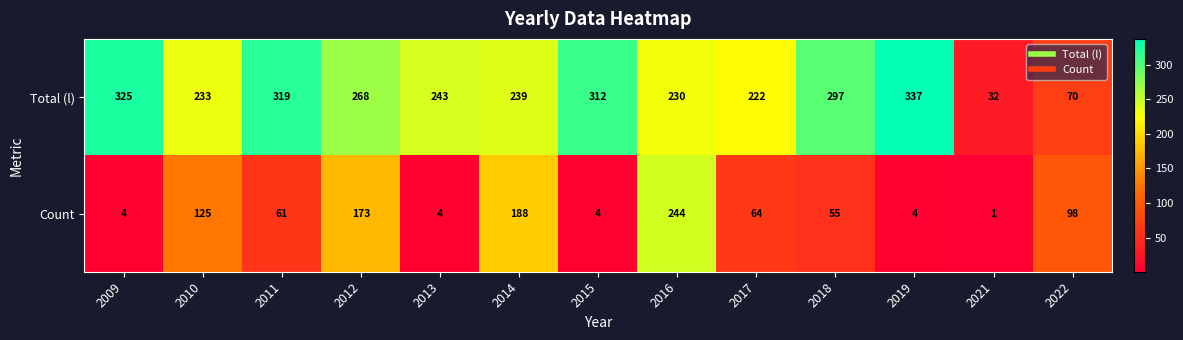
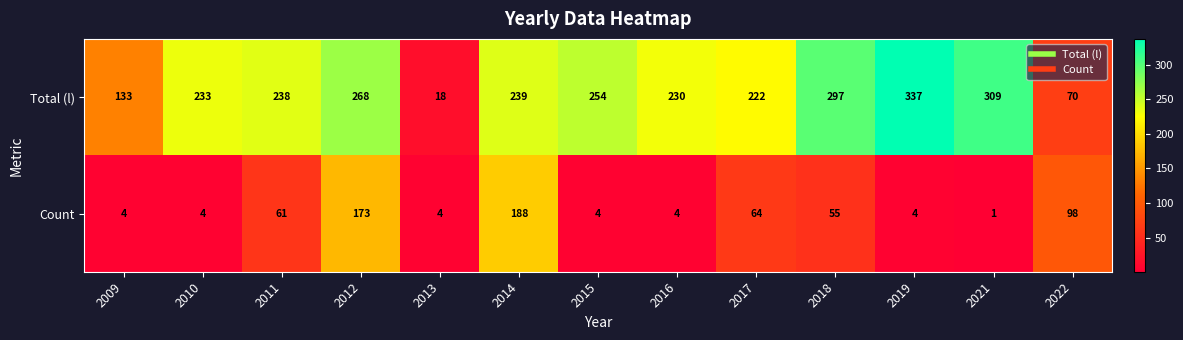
Total (l), 2009: 325 -> 133
Total (l), 2011: 319 -> 238
Total (l), 2013: 243 -> 18
Total (l), 2015: 312 -> 254
Total (l), 2021: 32 -> 309
Count, 2010: 125 -> 4
Count, 2016: 244 -> 4
